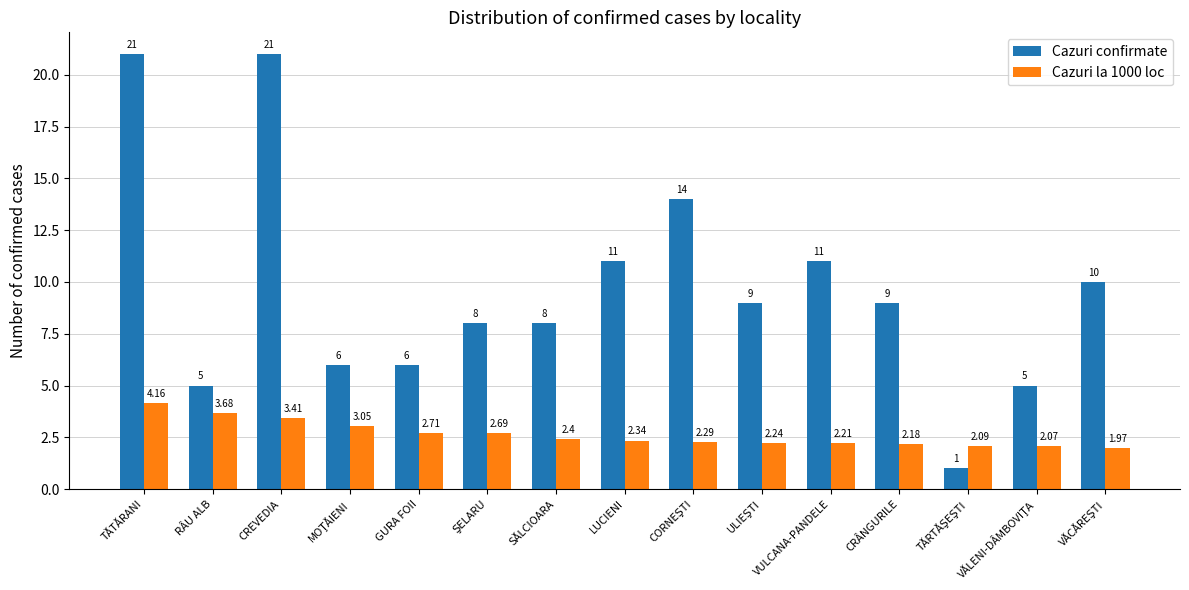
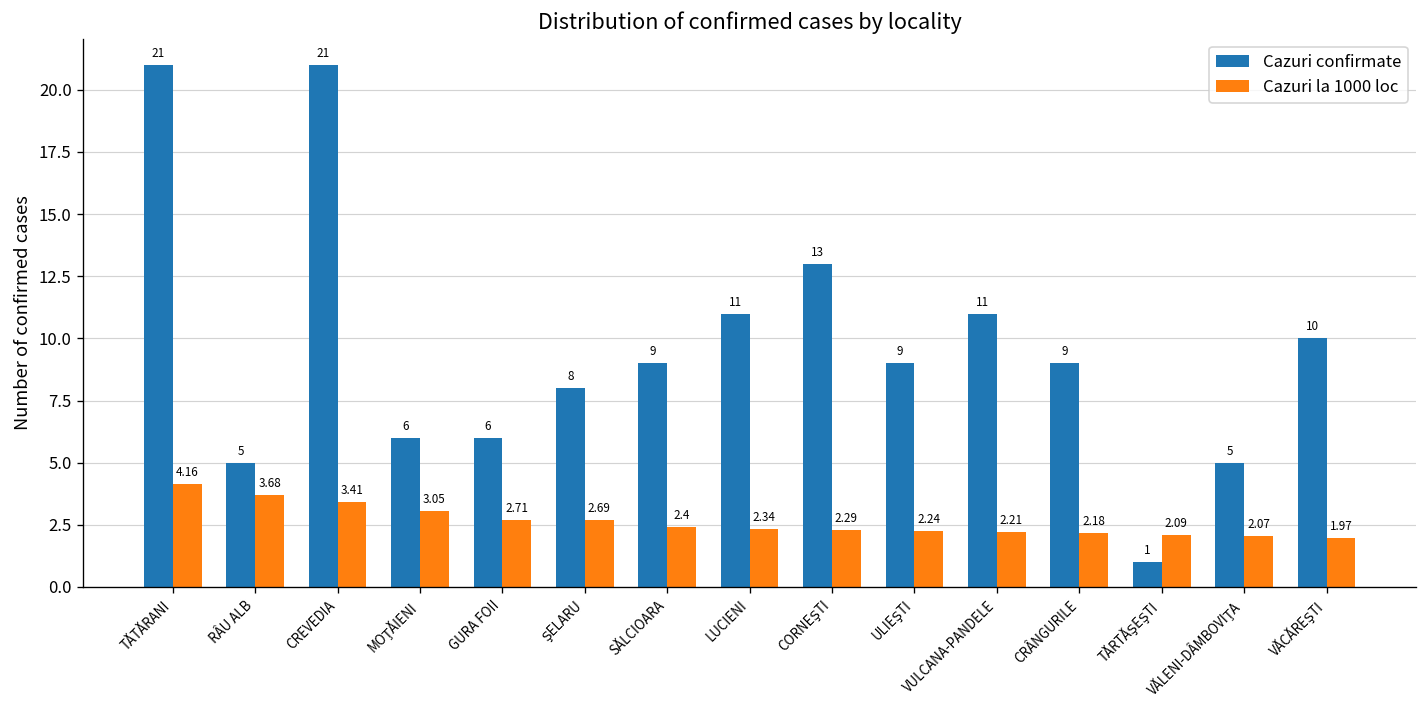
Cazuri confirmate, SĂLCIOARA: 8 -> 9
Cazuri confirmate, CORNEŞTI: 14 -> 13
